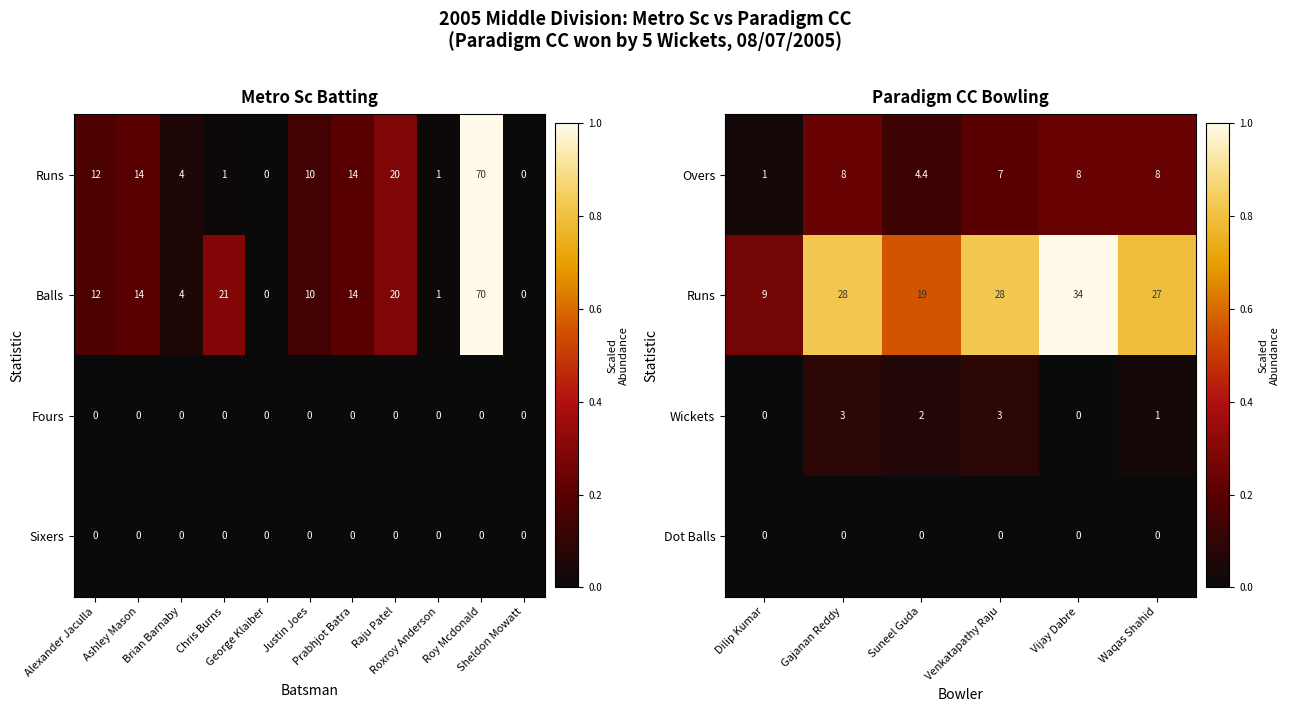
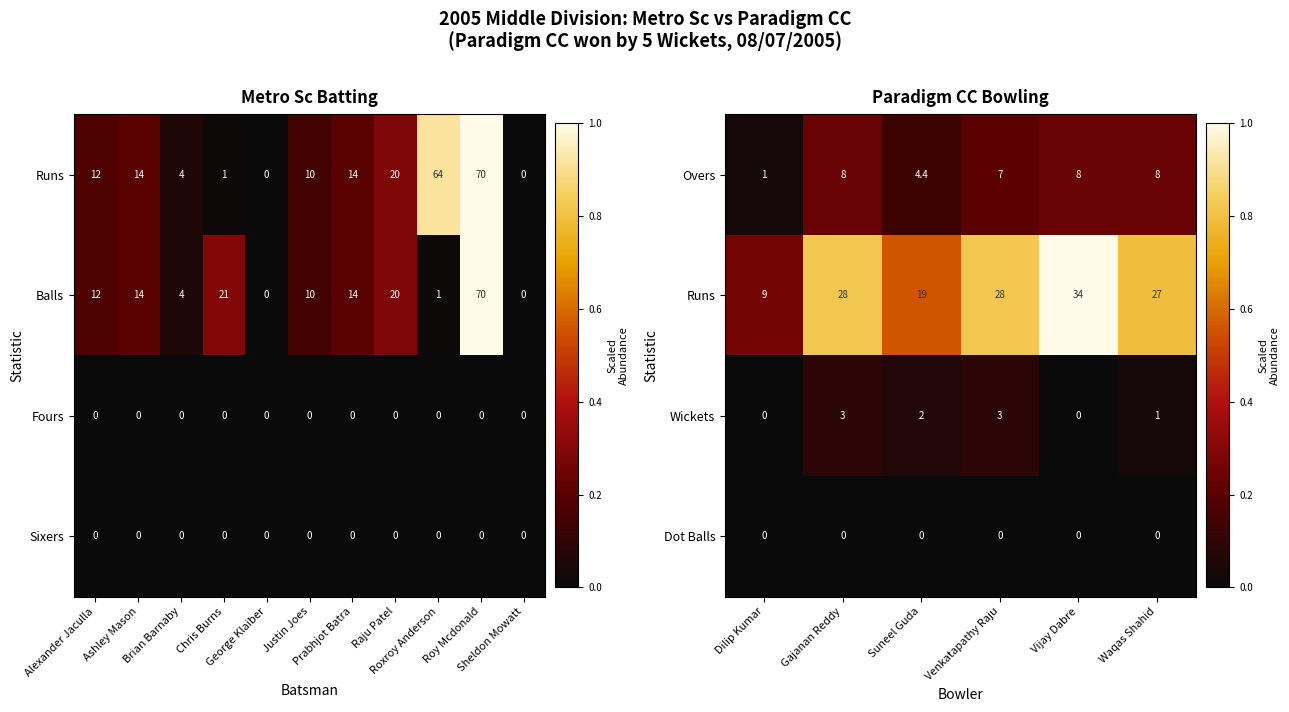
Metro Sc Batting, Runs, Roxroy Anderson: 1 -> 64
